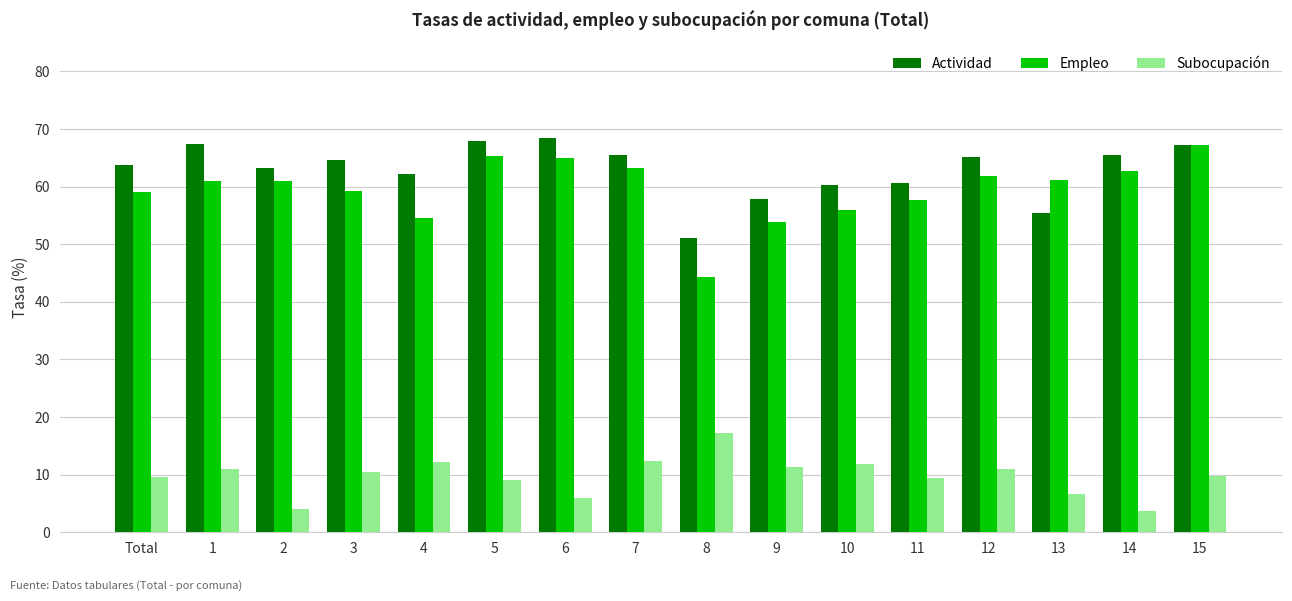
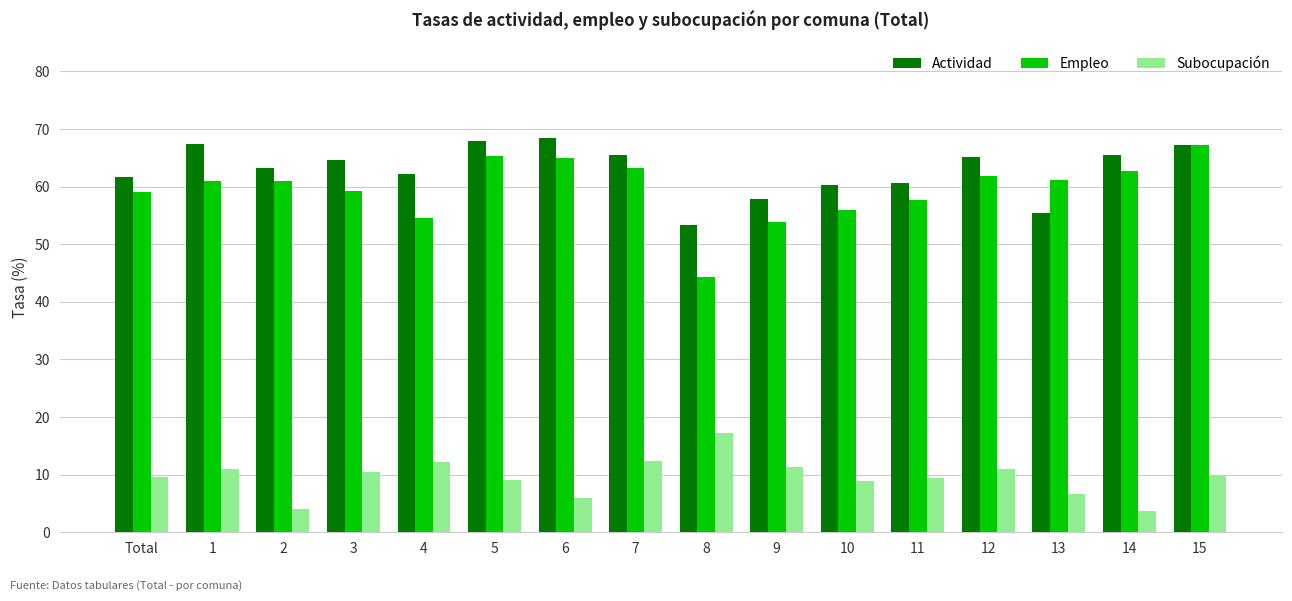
Actividad, Total: 64 -> 62
Actividad, 8: 51 -> 53
Subocupación, 10: 12 -> 9
